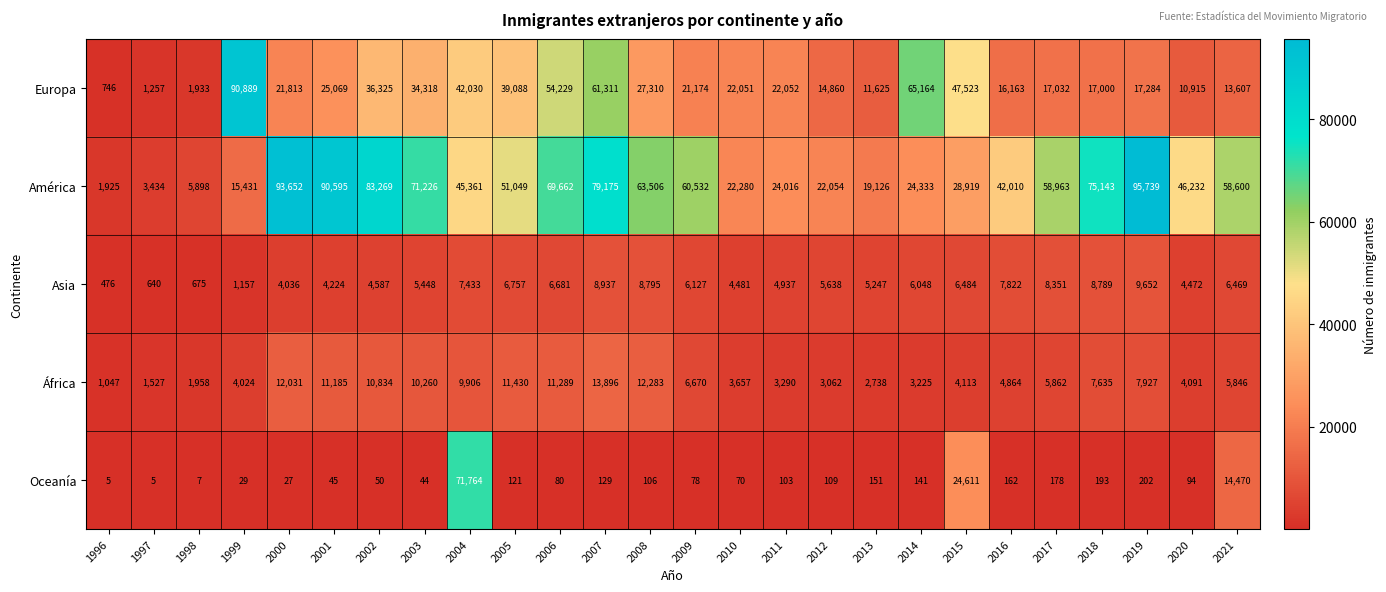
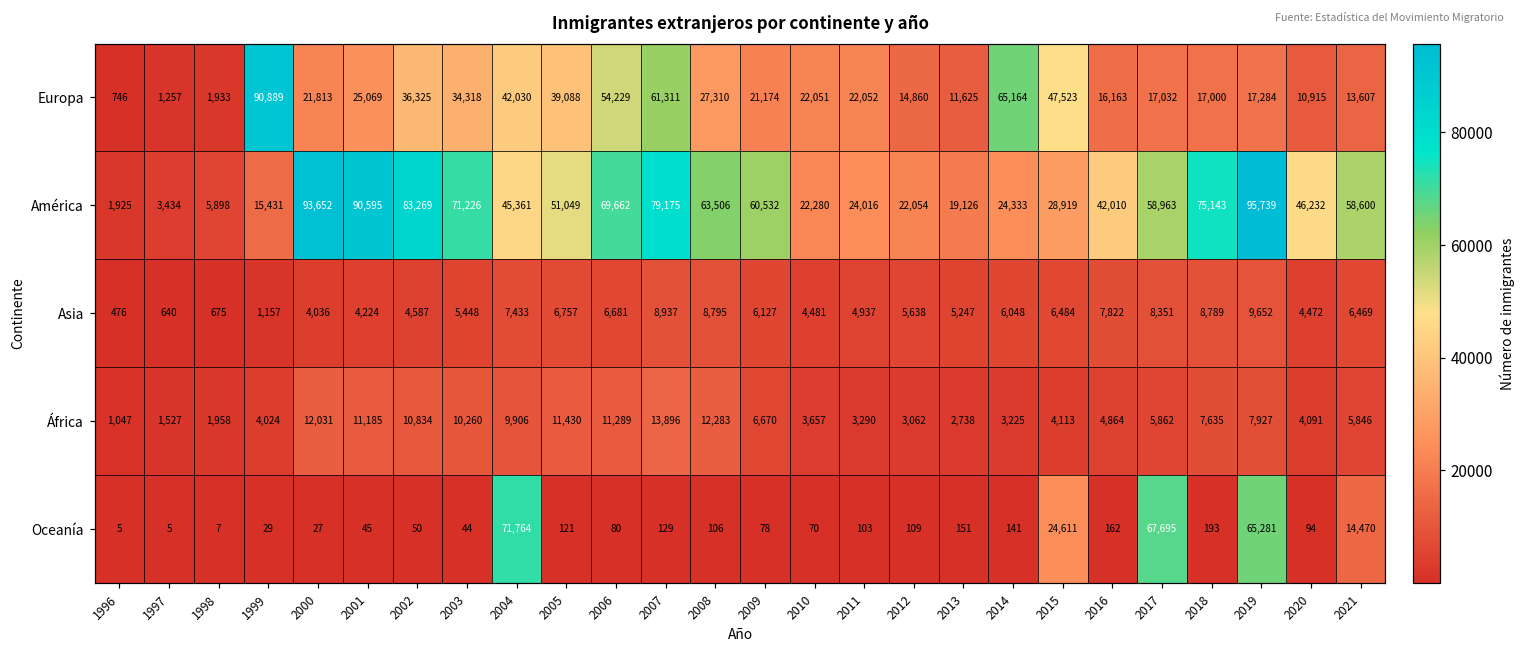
Oceanía, 2017: 178 -> 67,695
Oceanía, 2019: 202 -> 65,281
